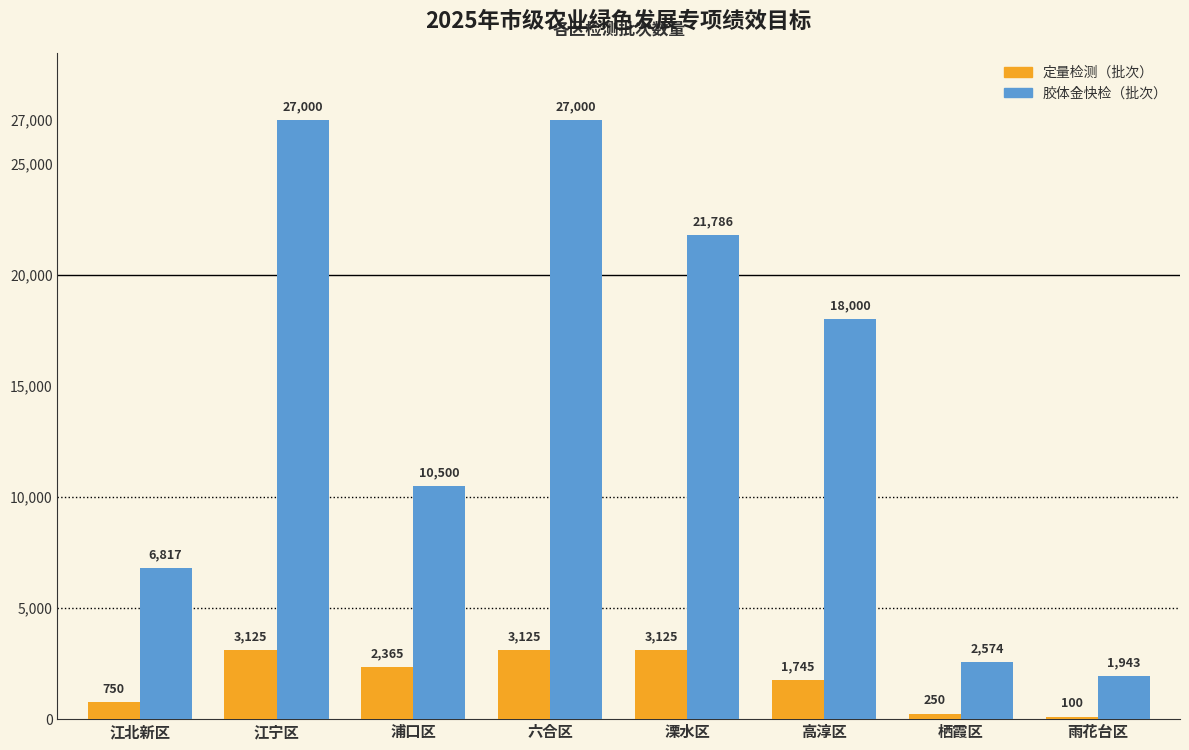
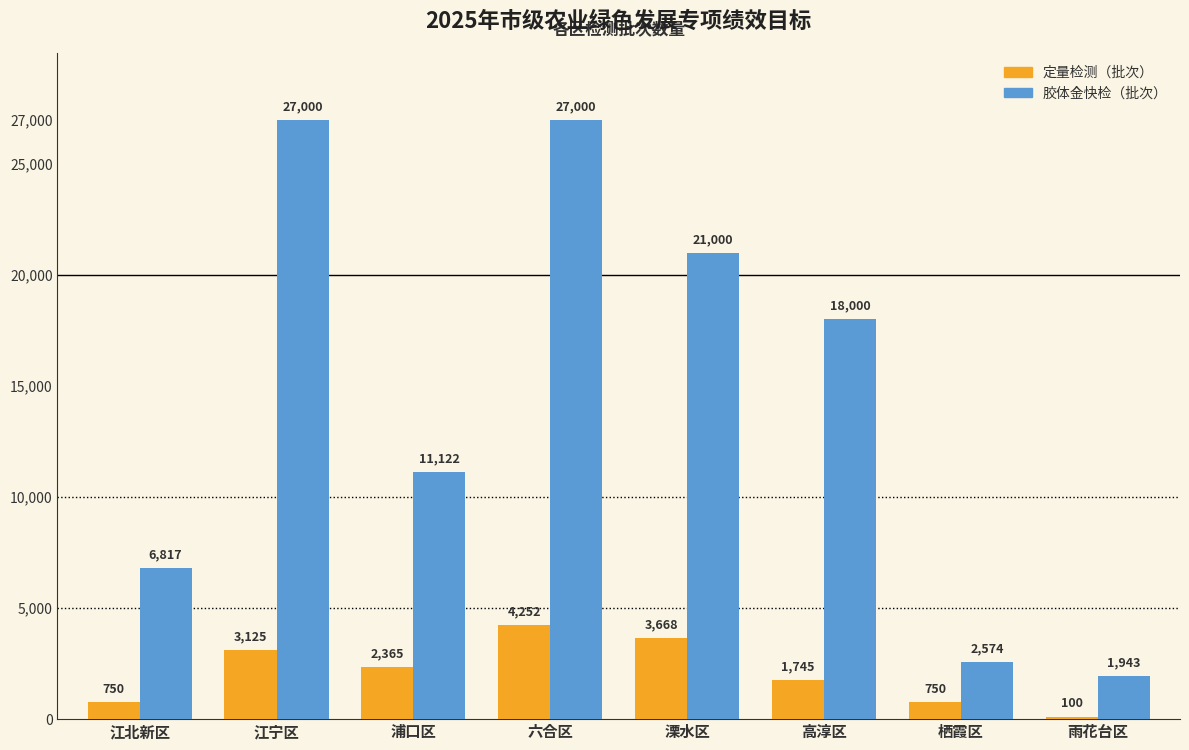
胶体金快检（批次）, 浦口区: 10,500 -> 11,122
定量检测（批次）, 六合区: 3,125 -> 4,252
定量检测（批次）, 溧水区: 3,125 -> 3,668
胶体金快检（批次）, 溧水区: 21,786 -> 21,000
定量检测（批次）, 栖霞区: 250 -> 750
